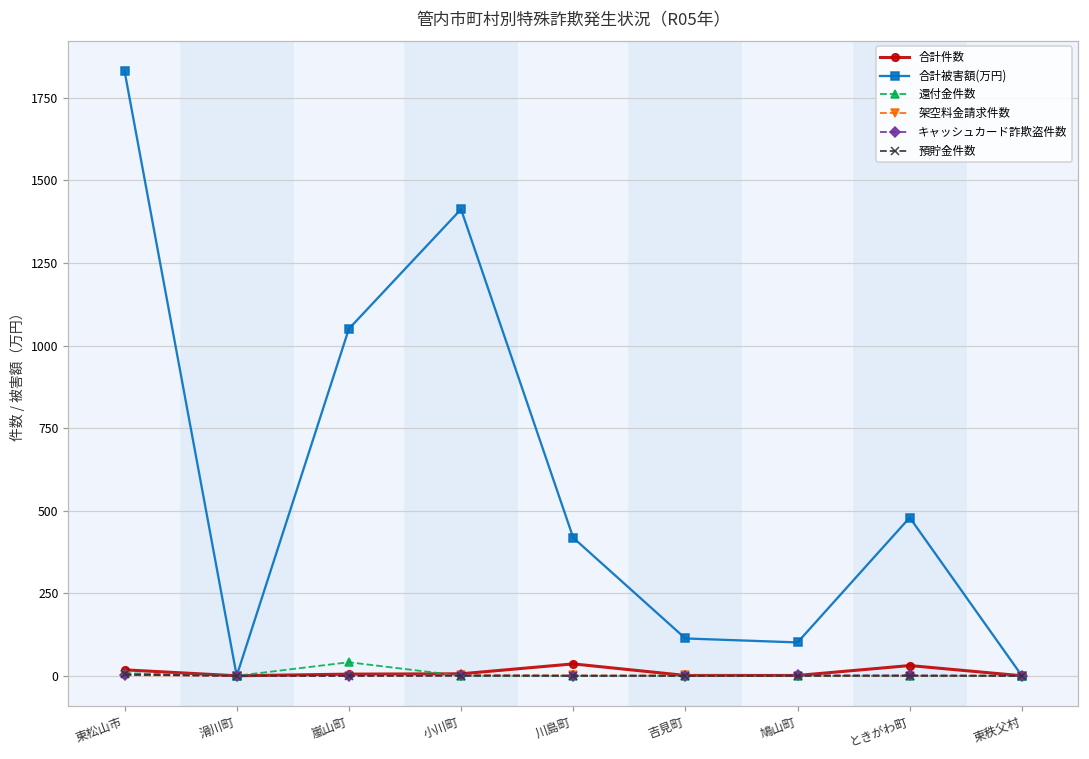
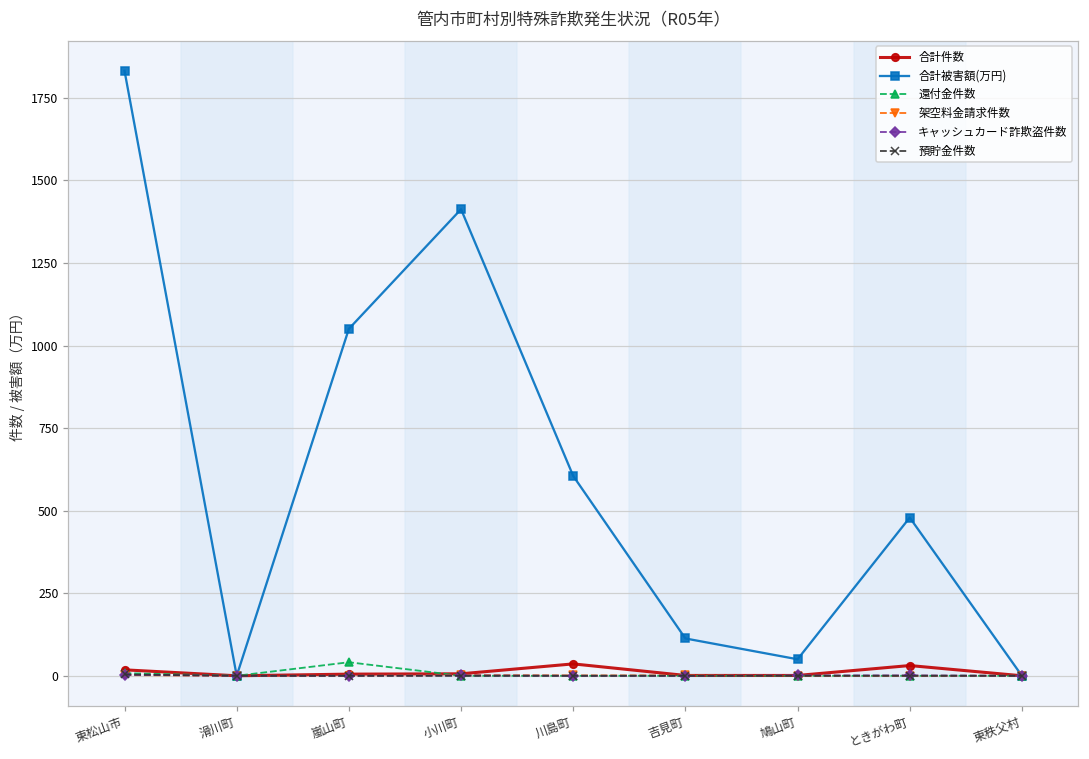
合計被害額(万円), 川島町: 420 -> 610
合計被害額(万円), 鳩山町: 100 -> 50
